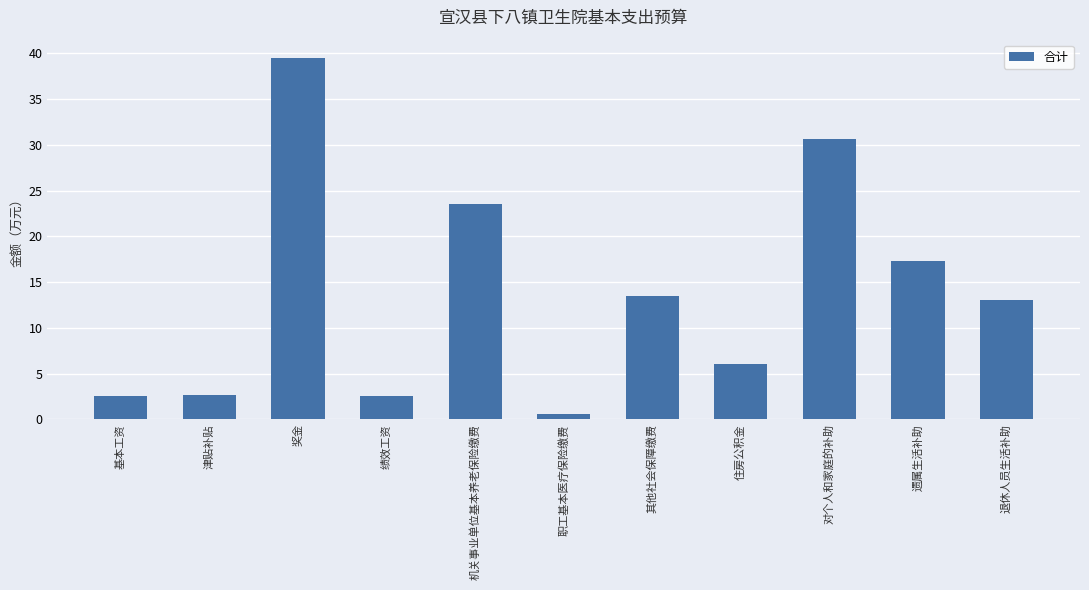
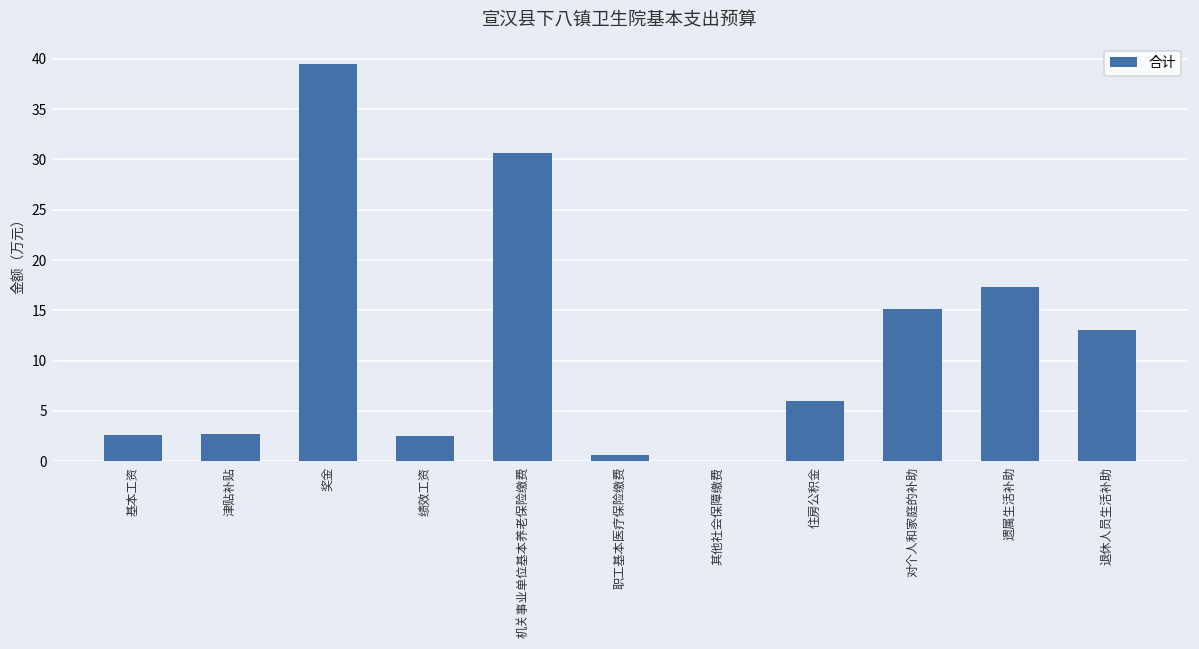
机关事业单位基本养老保险缴费: 23 -> 31
其他社会保障缴费: 13 -> 0
对个人和家庭的补助: 31 -> 15
